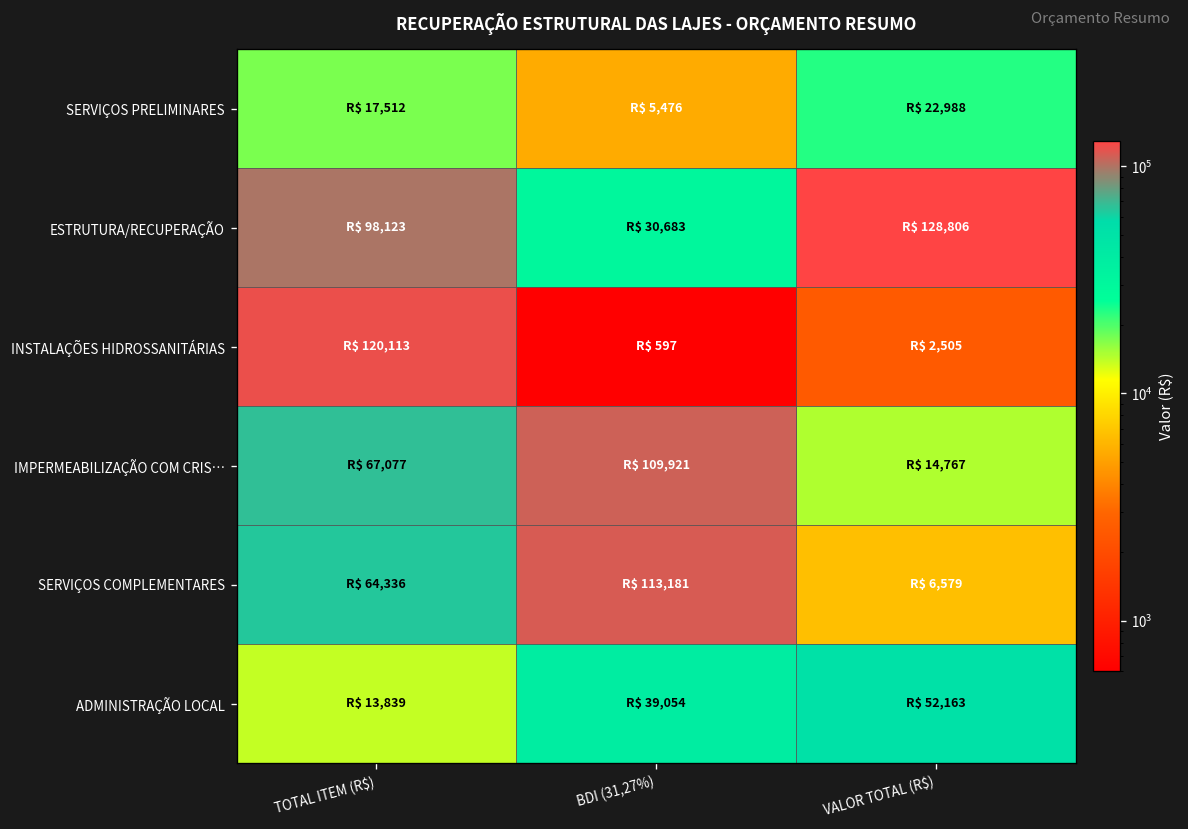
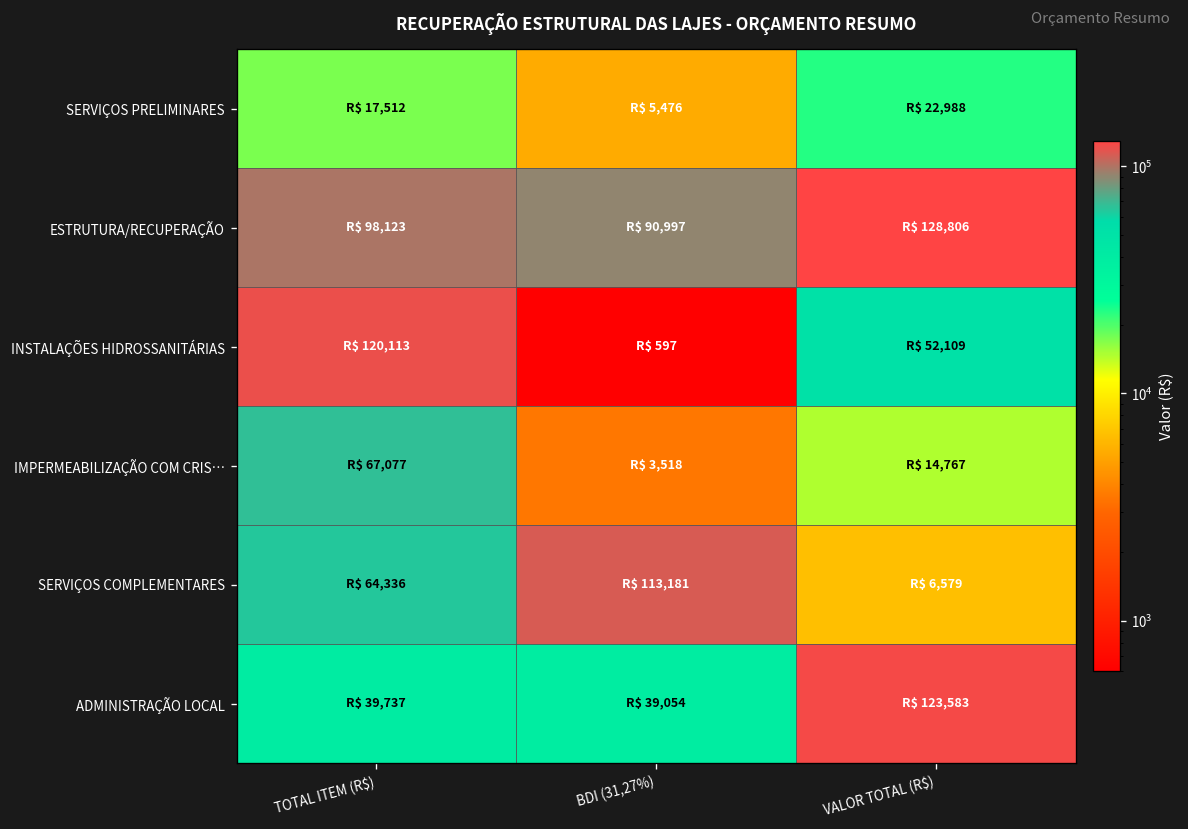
ESTRUTURA/RECUPERAÇÃO, BDI (31,27%): 30,683 -> 90,997
INSTALAÇÕES HIDROSSANITÁRIAS, VALOR TOTAL (R$): 2,505 -> 52,109
IMPERMEABILIZAÇÃO COM CRIS…, BDI (31,27%): 109,921 -> 3,518
ADMINISTRAÇÃO LOCAL, TOTAL ITEM (R$): 13,839 -> 39,737
ADMINISTRAÇÃO LOCAL, VALOR TOTAL (R$): 52,163 -> 123,583
